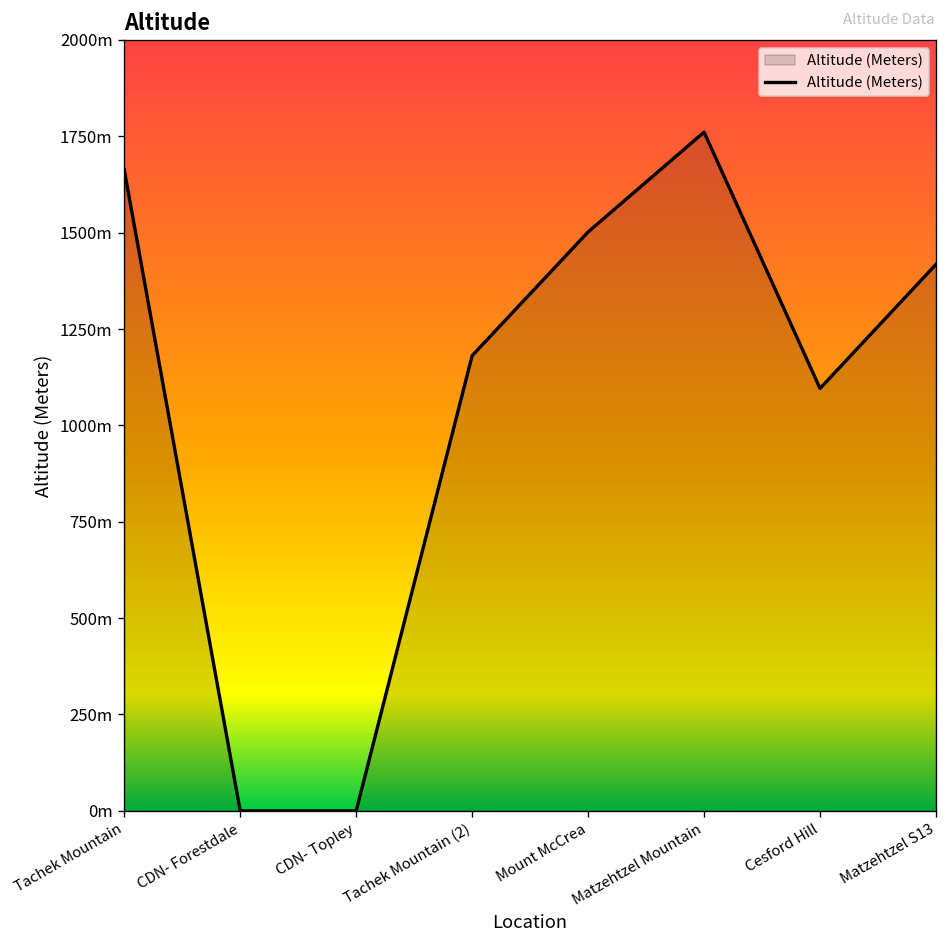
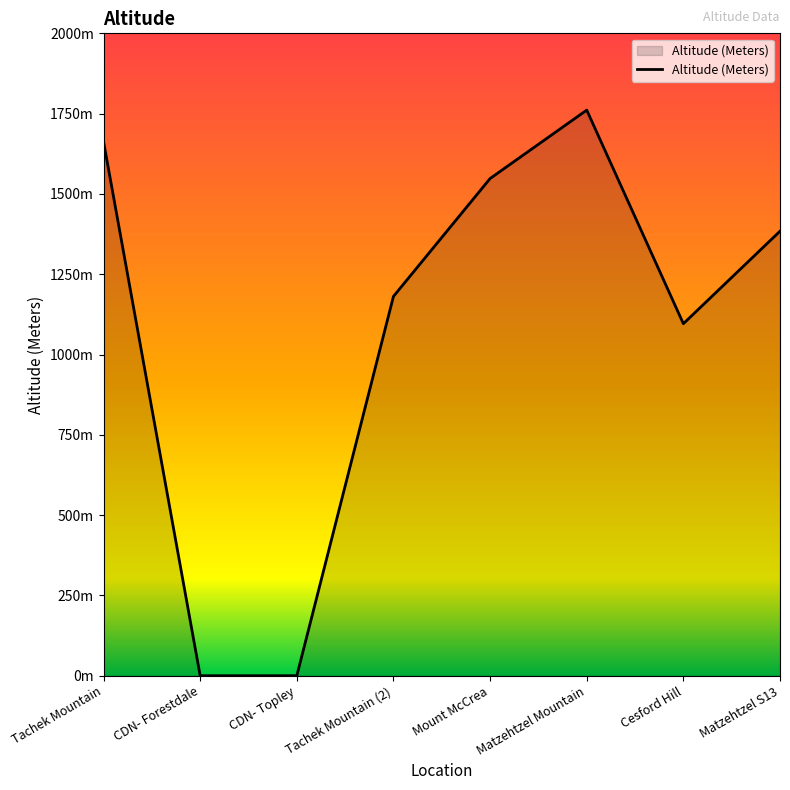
Mount McCrea: 1500m -> 1550m
Matzehtzel S13: 1420m -> 1380m
